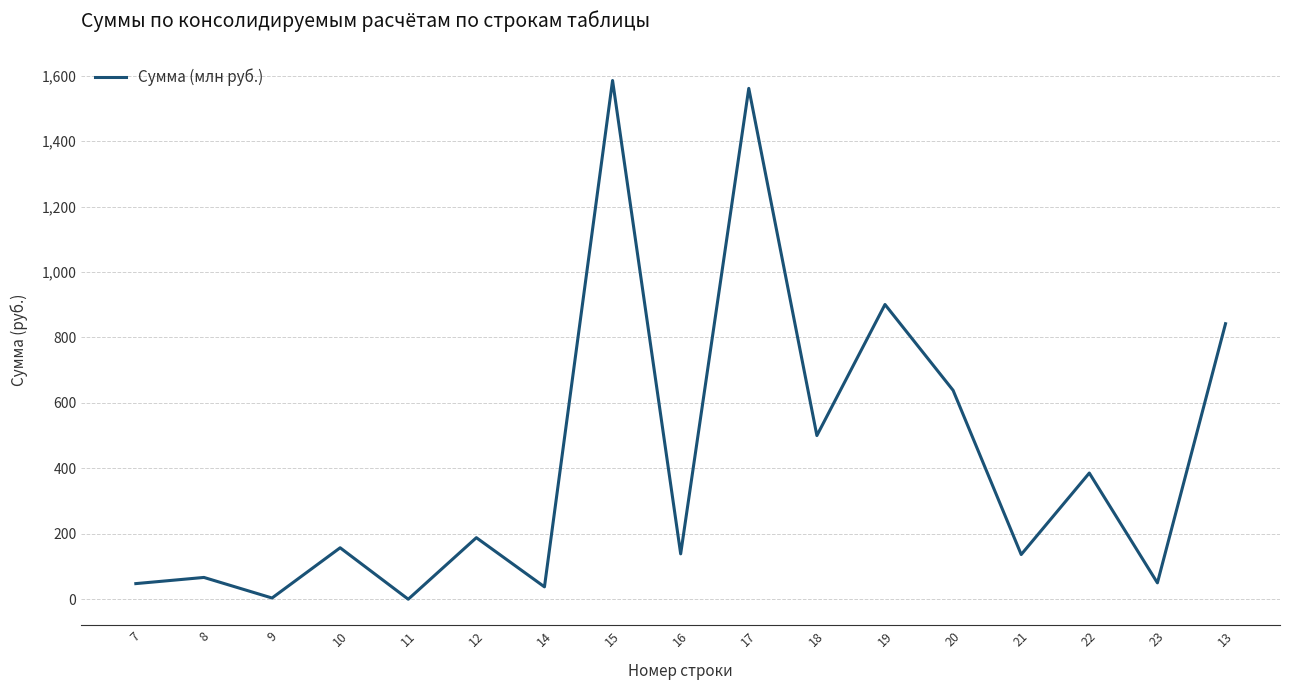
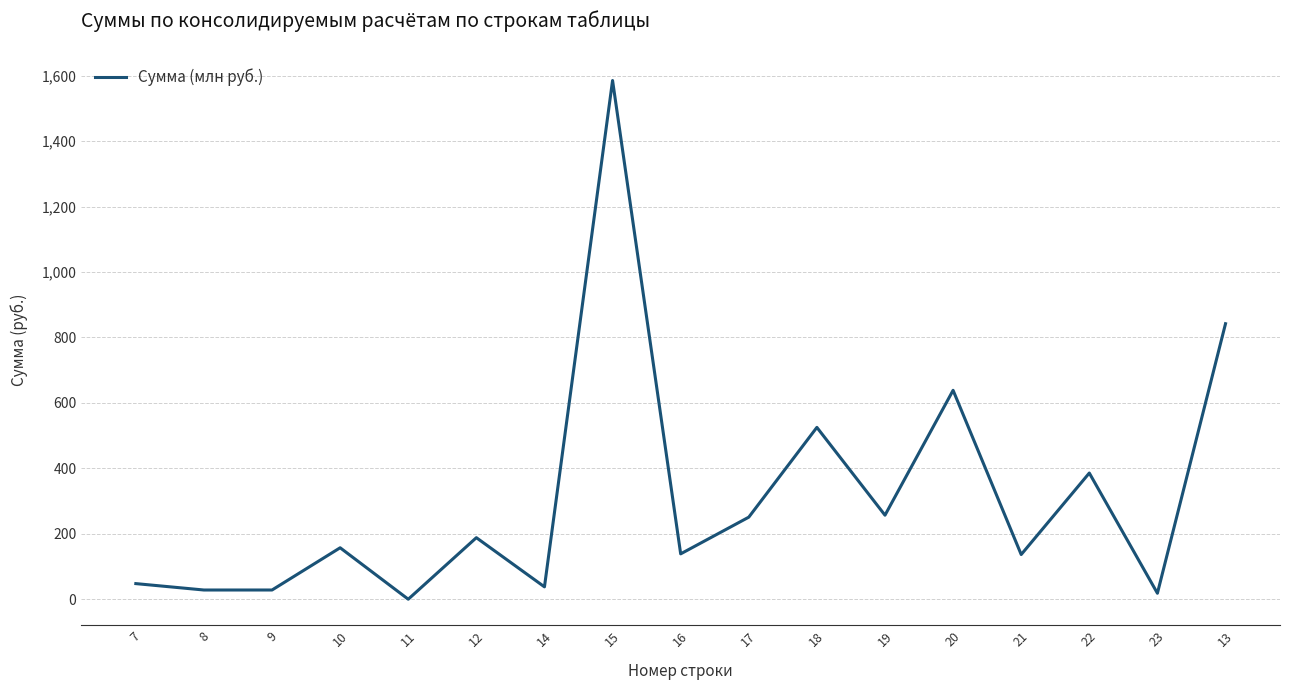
8: 70 -> 30
9: 0 -> 30
17: 1,560 -> 250
18: 500 -> 530
19: 900 -> 260
23: 50 -> 20
